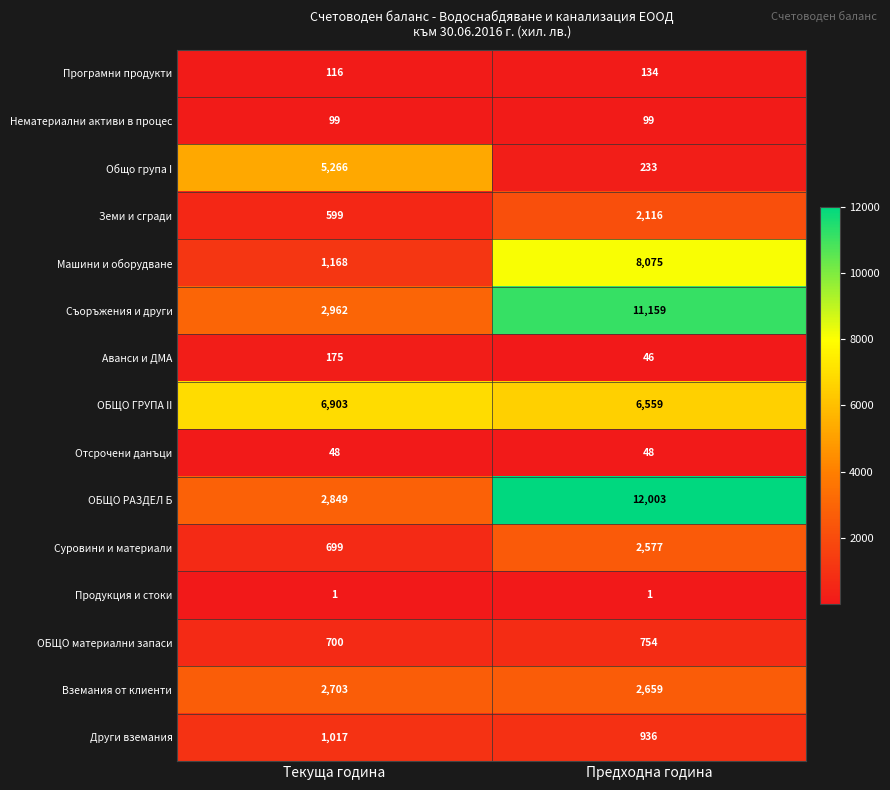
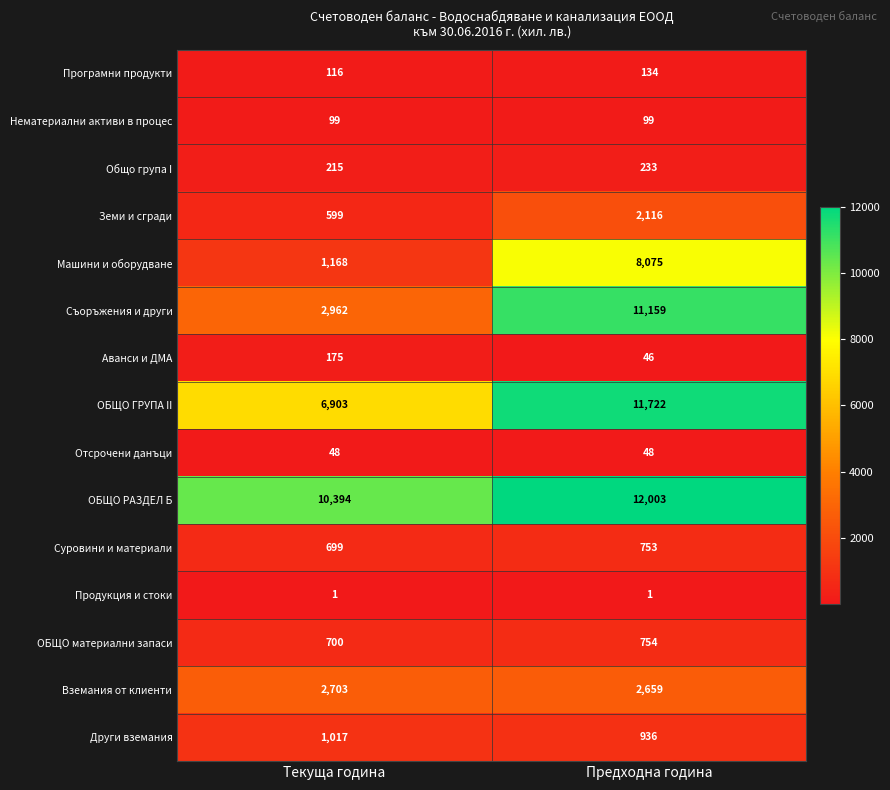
Общо група I, Текуща година: 5,266 -> 215
ОБЩО ГРУПА II, Предходна година: 6,559 -> 11,722
ОБЩО РАЗДЕЛ Б, Текуща година: 2,849 -> 10,394
Суровини и материали, Предходна година: 2,577 -> 753
